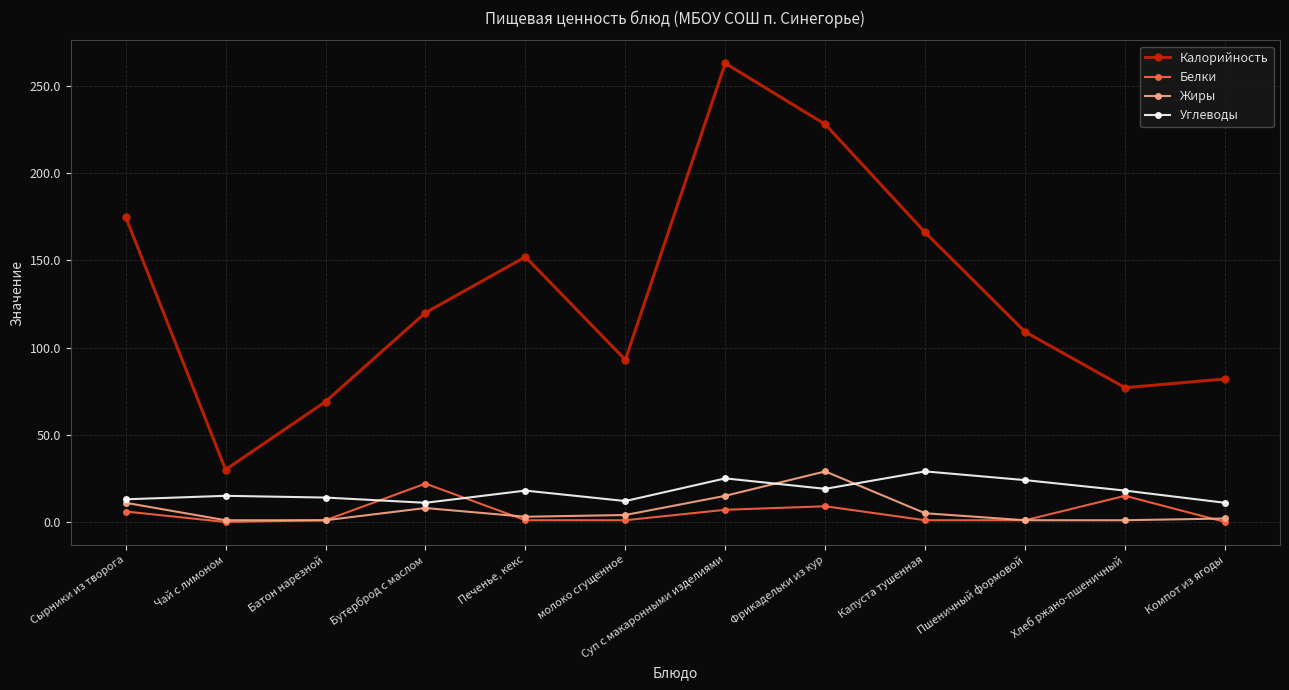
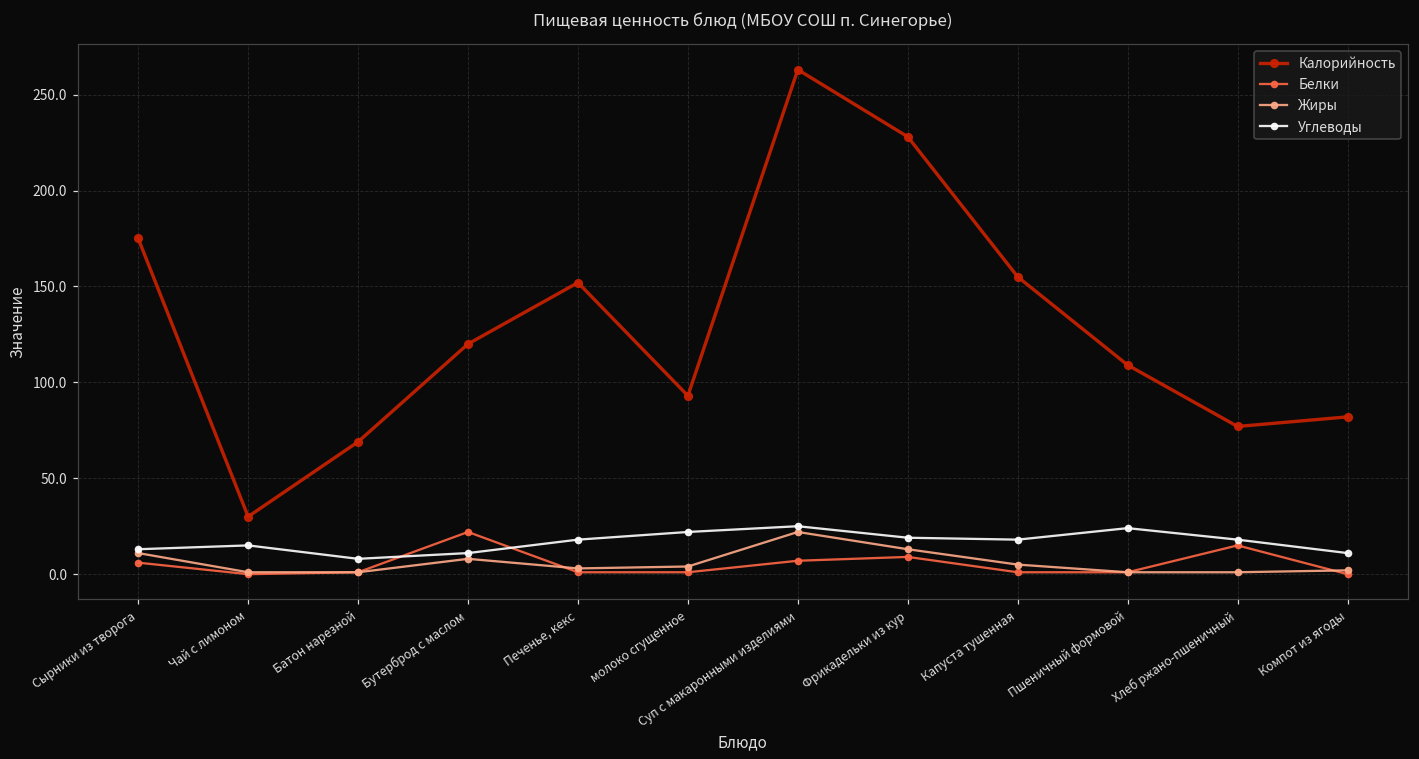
Углеводы, Батон нарезной: 14 -> 8
Углеводы, молоко сгущенное: 12 -> 22
Жиры, Суп с макаронными изделиями: 15 -> 22
Жиры, Фрикадельки из кур: 29 -> 13
Калорийность, Капуста тушенная: 166 -> 155
Углеводы, Капуста тушенная: 29 -> 18
